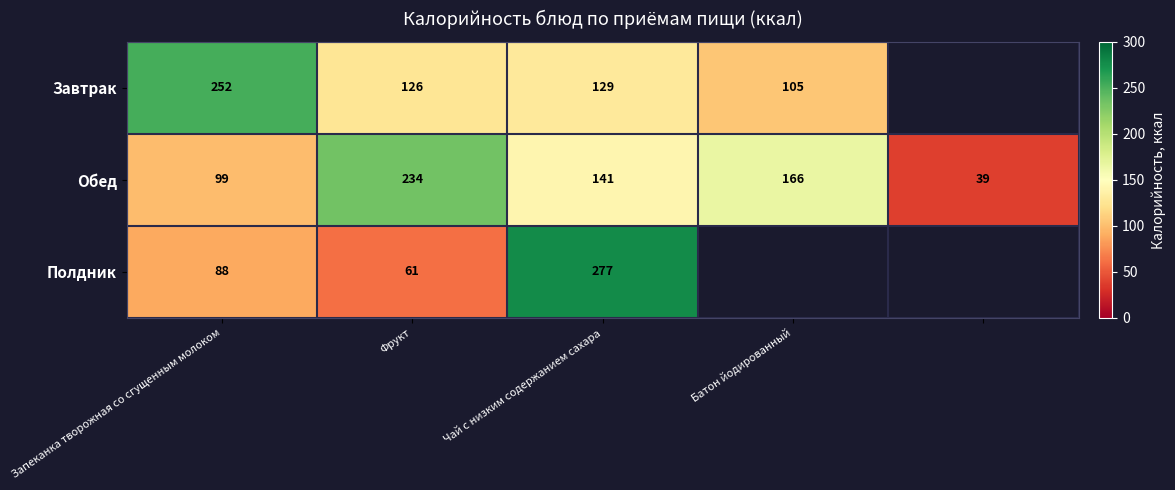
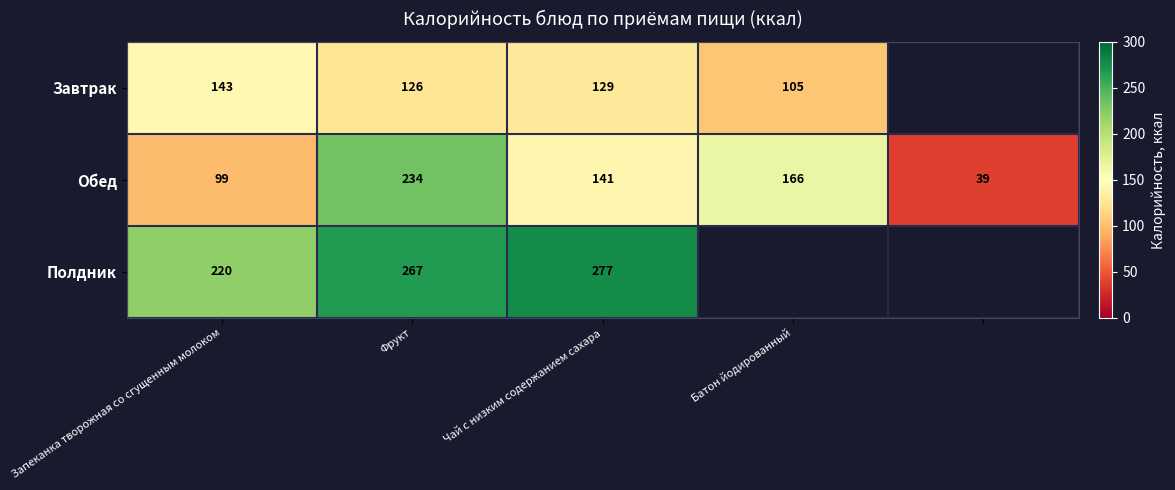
Завтрак, Запеканка творожная со сгущенным молоком: 252 -> 143
Полдник, Запеканка творожная со сгущенным молоком: 88 -> 220
Полдник, Фрукт: 61 -> 267
